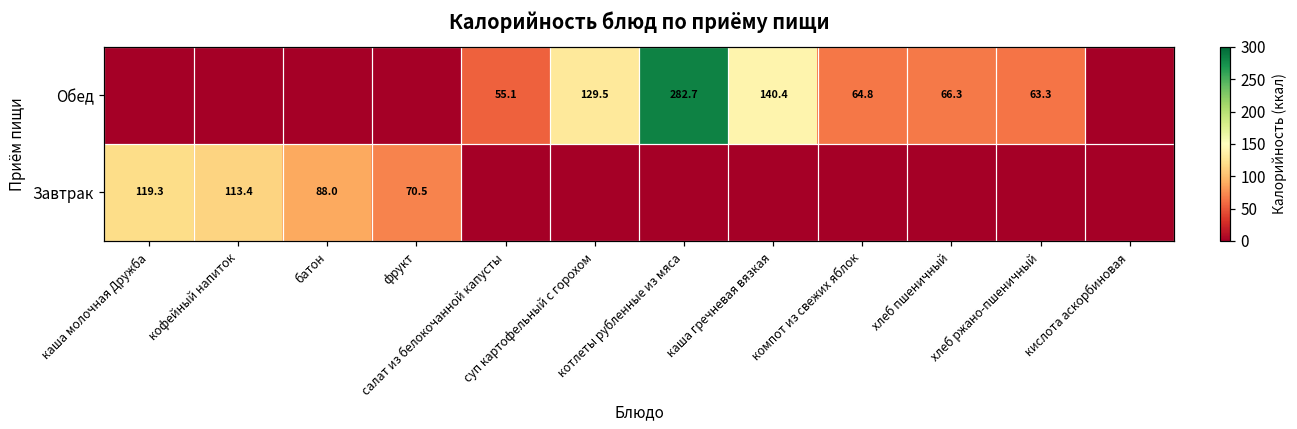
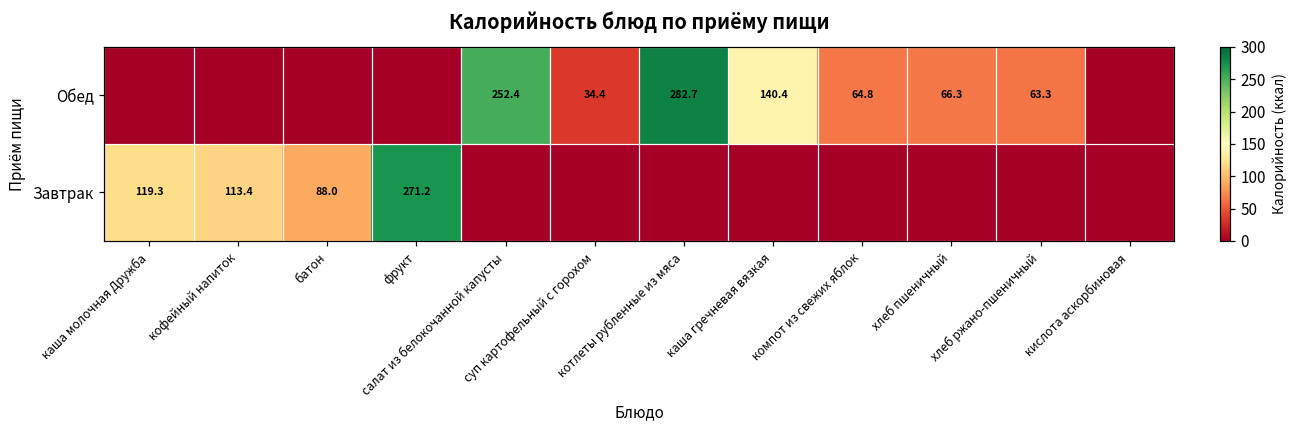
Обед, салат из белокочанной капусты: 55.1 -> 252.4
Обед, суп картофельный с горохом: 129.5 -> 34.4
Завтрак, фрукт: 70.5 -> 271.2
